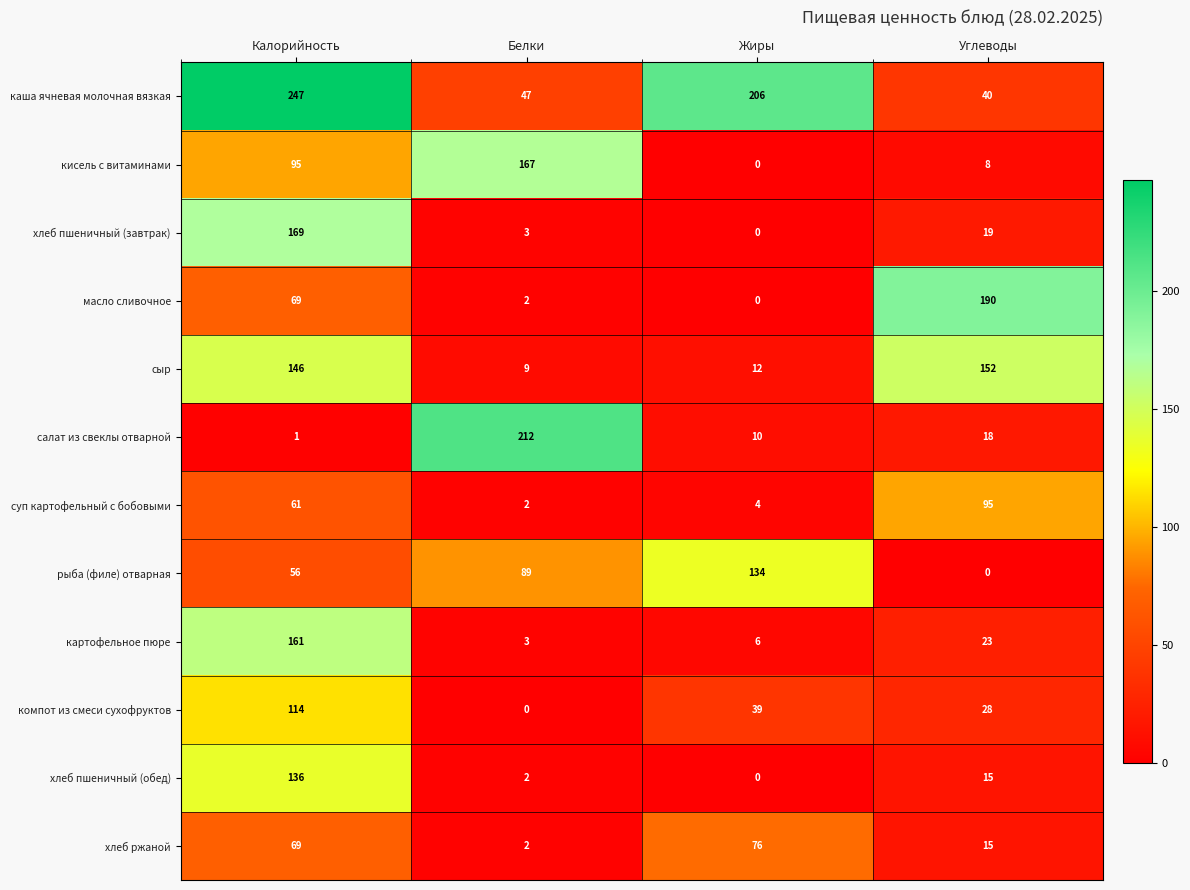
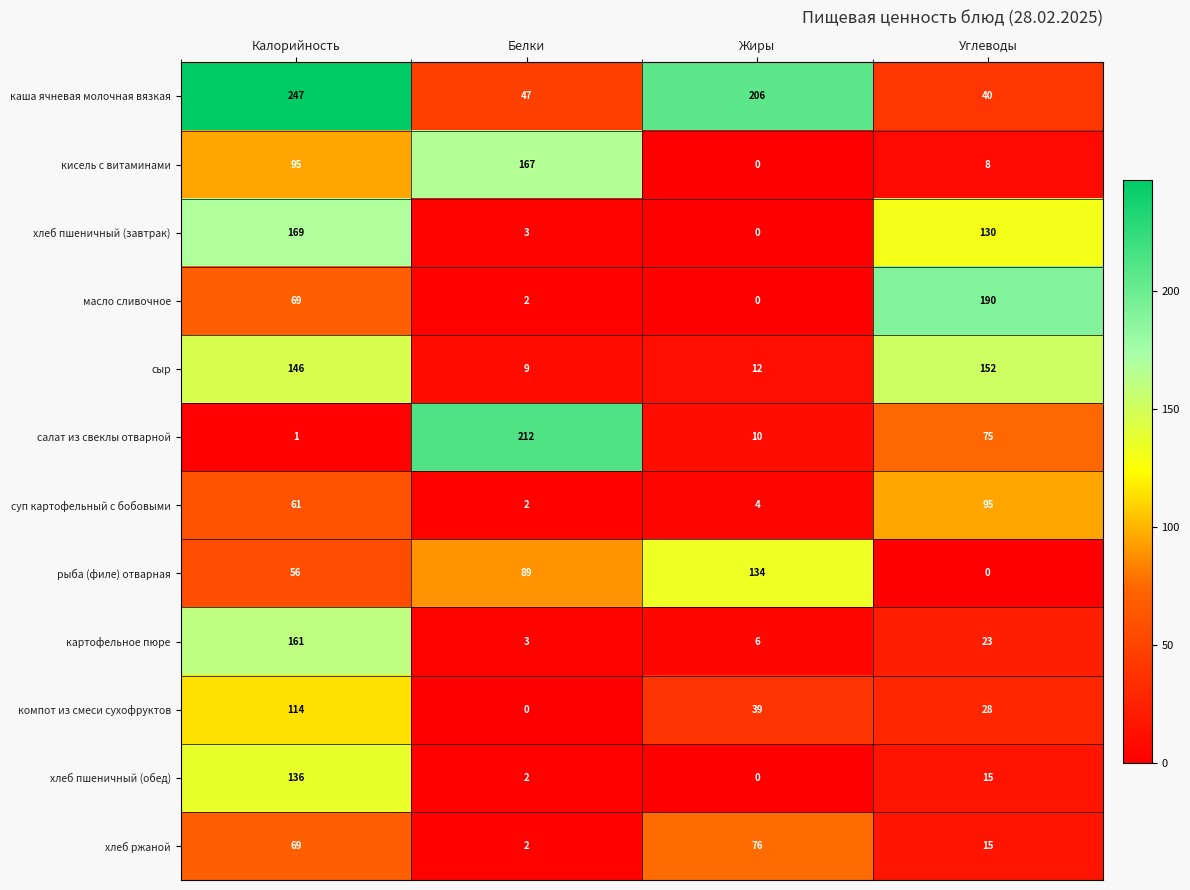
хлеб пшеничный (завтрак), Углеводы: 19 -> 130
салат из свеклы отварной, Углеводы: 18 -> 75
